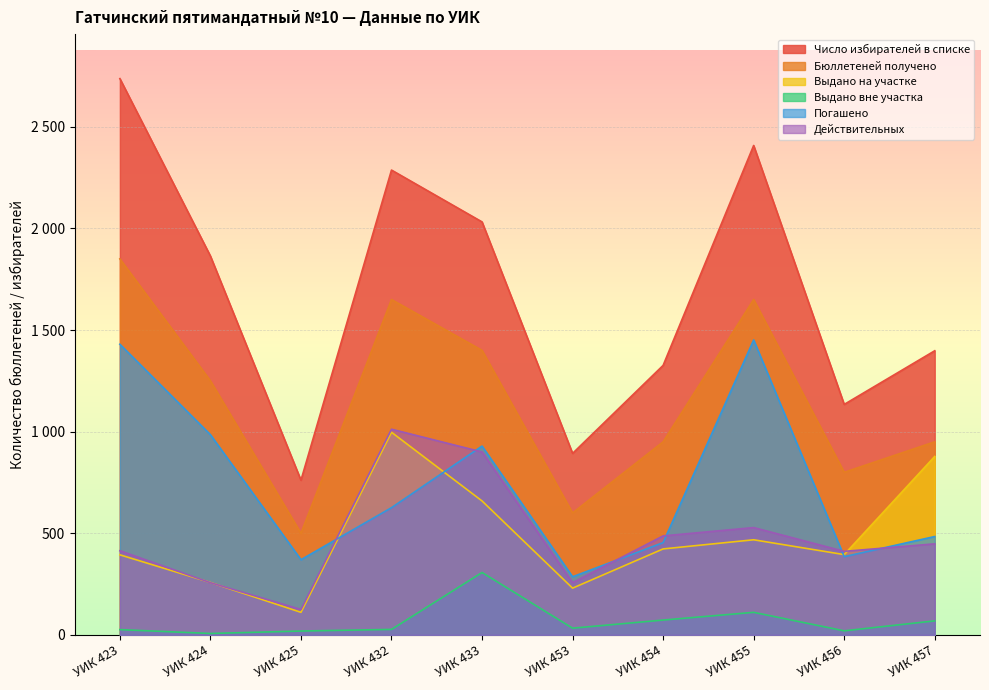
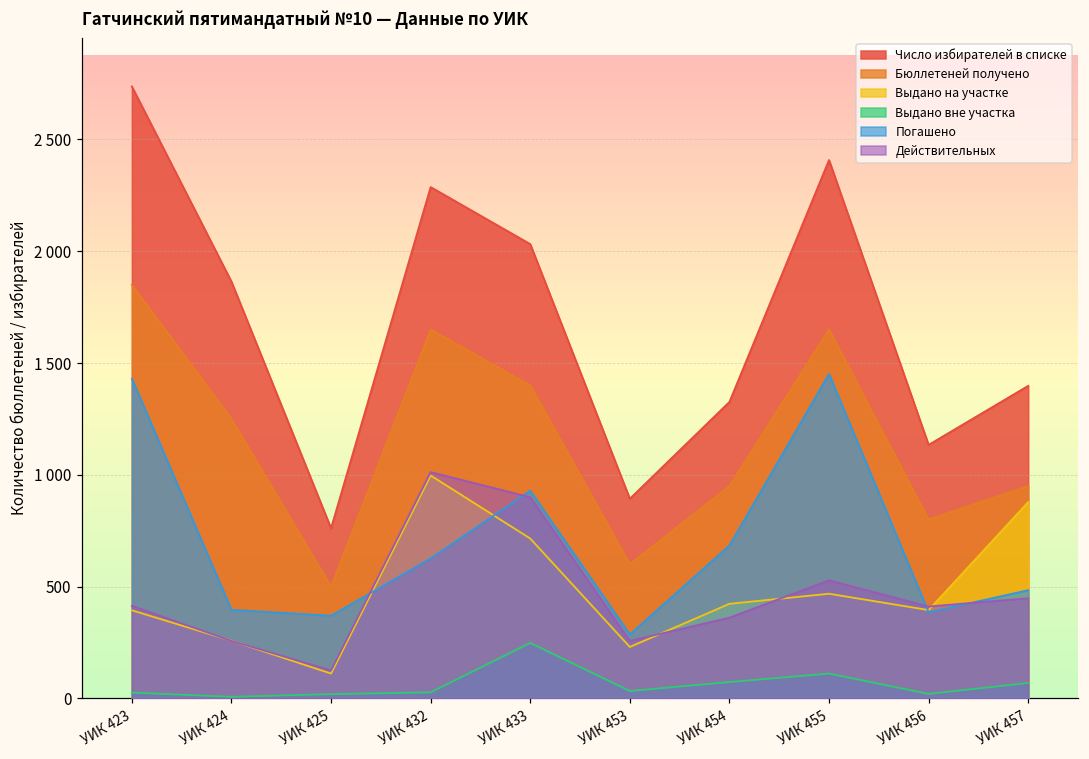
Погашено, УИК 424: 990 -> 400
Выдано на участке, УИК 433: 660 -> 720
Выдано вне участка, УИК 433: 310 -> 250
Погашено, УИК 454: 450 -> 680
Действительных, УИК 454: 490 -> 360
